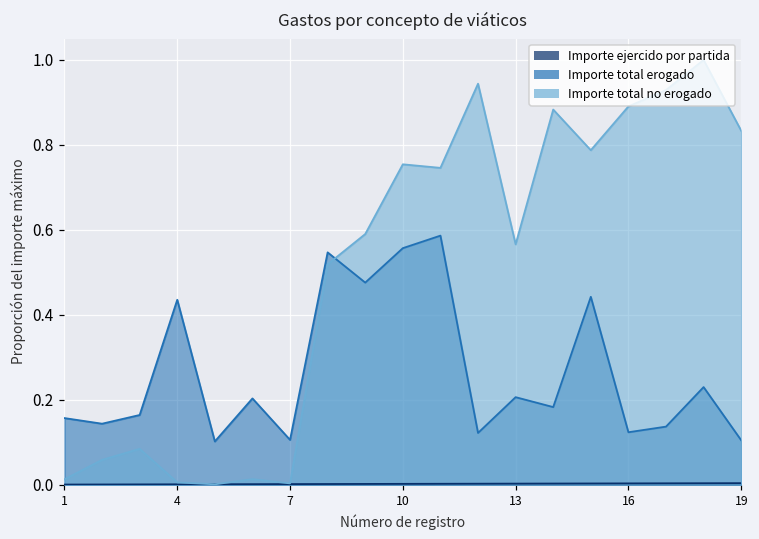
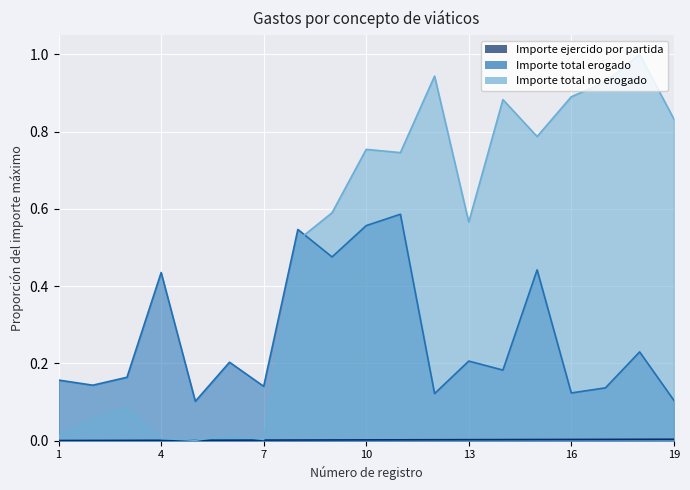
Importe total erogado, 7: 0.11 -> 0.14
